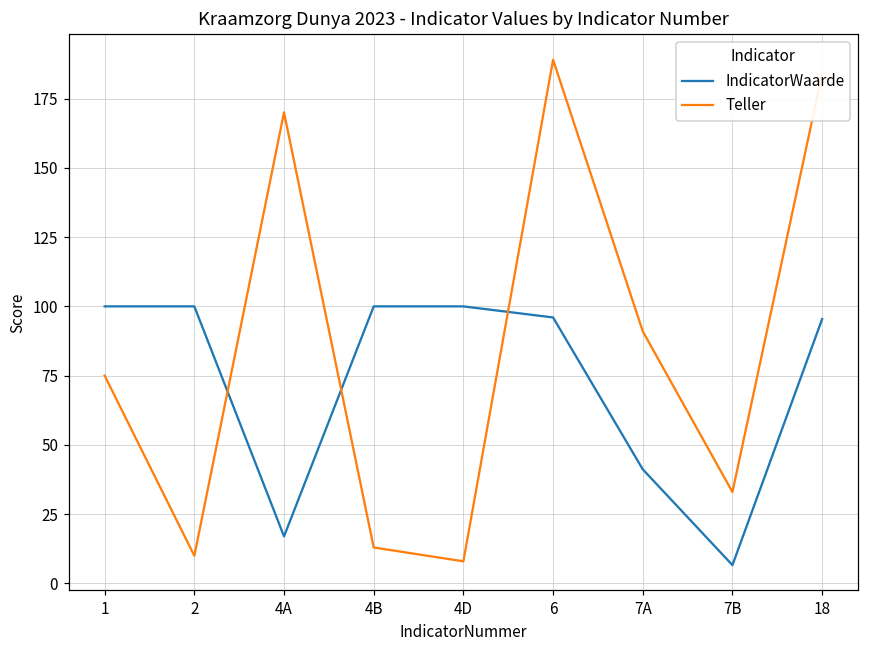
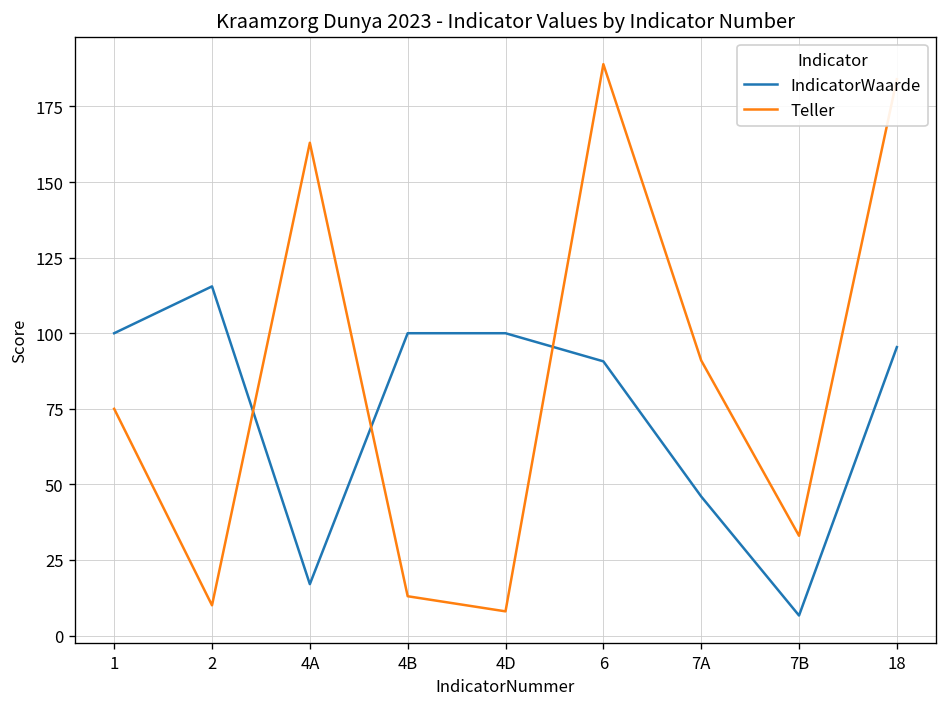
IndicatorWaarde, 2: 100 -> 116
Teller, 4A: 170 -> 163
IndicatorWaarde, 6: 96 -> 91
IndicatorWaarde, 7A: 41 -> 46
